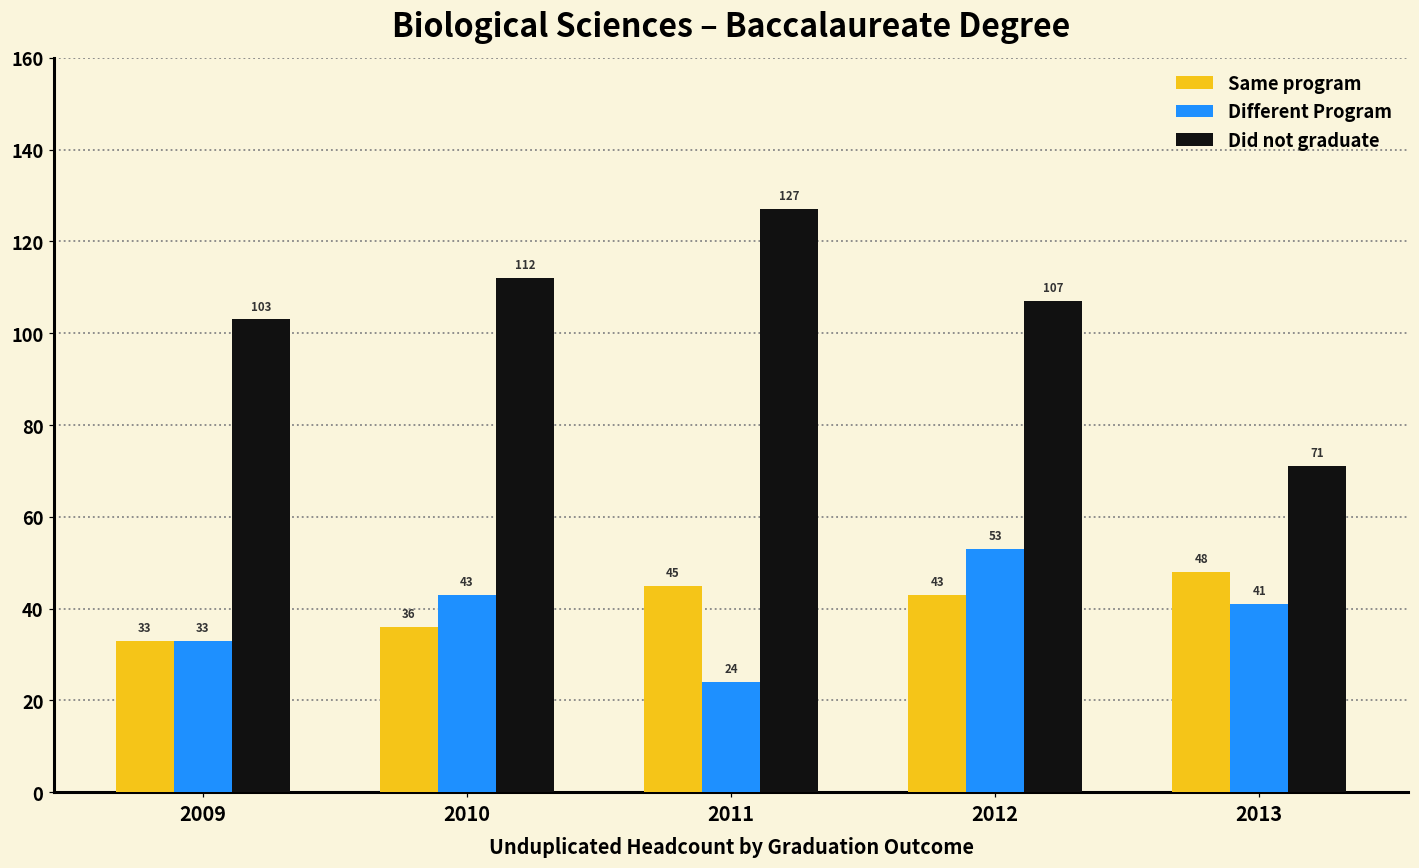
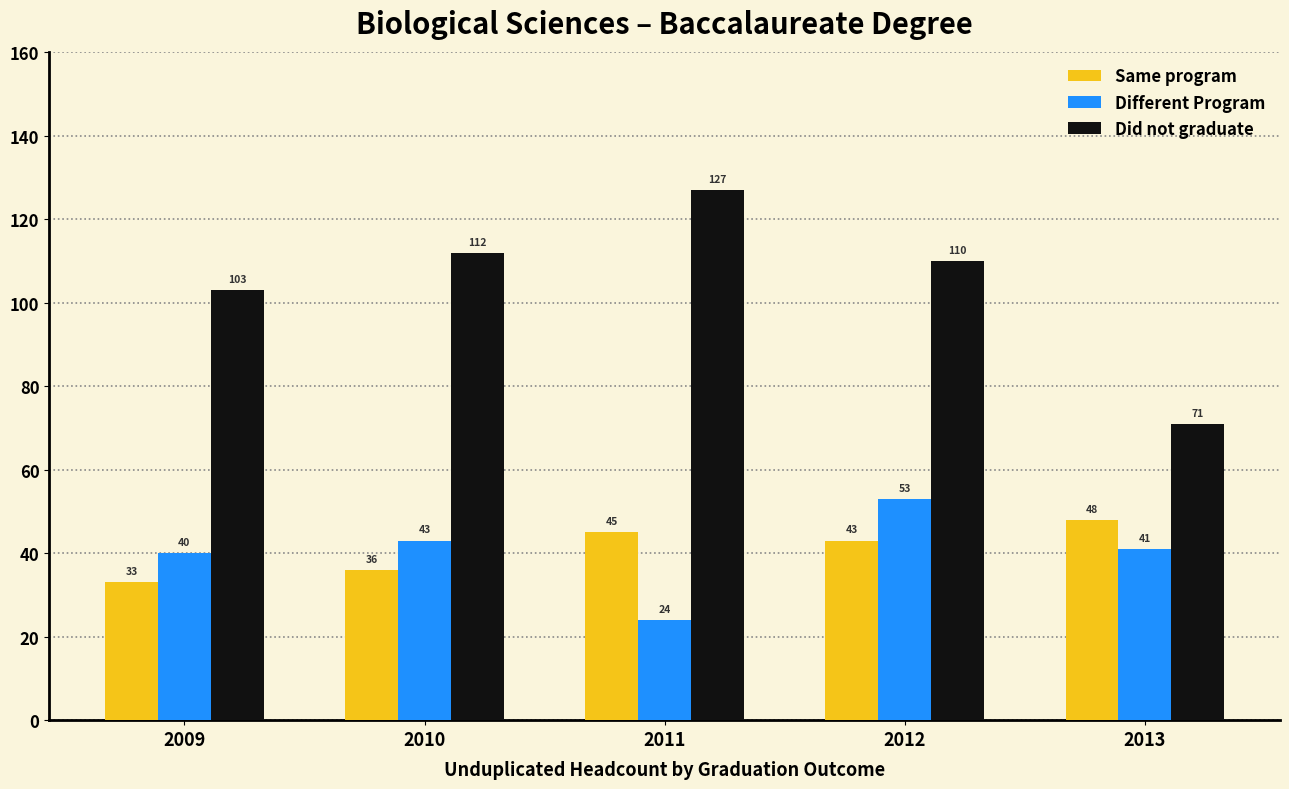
Different Program, 2009: 33 -> 40
Did not graduate, 2012: 107 -> 110
